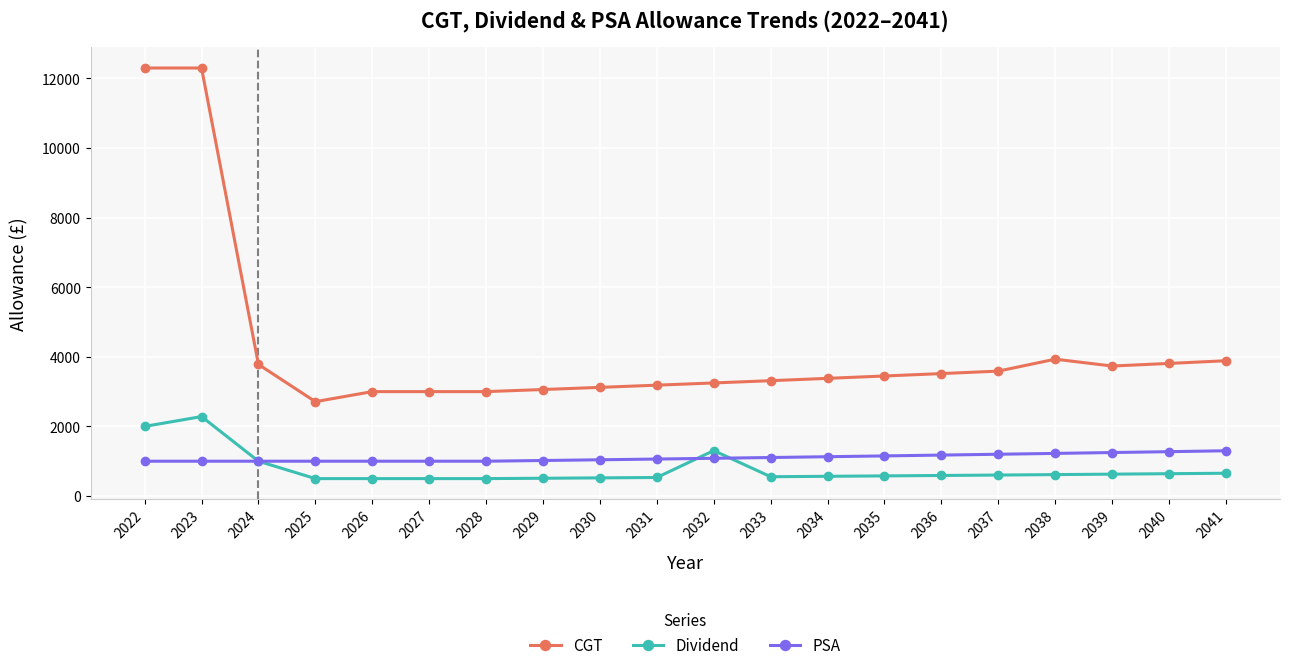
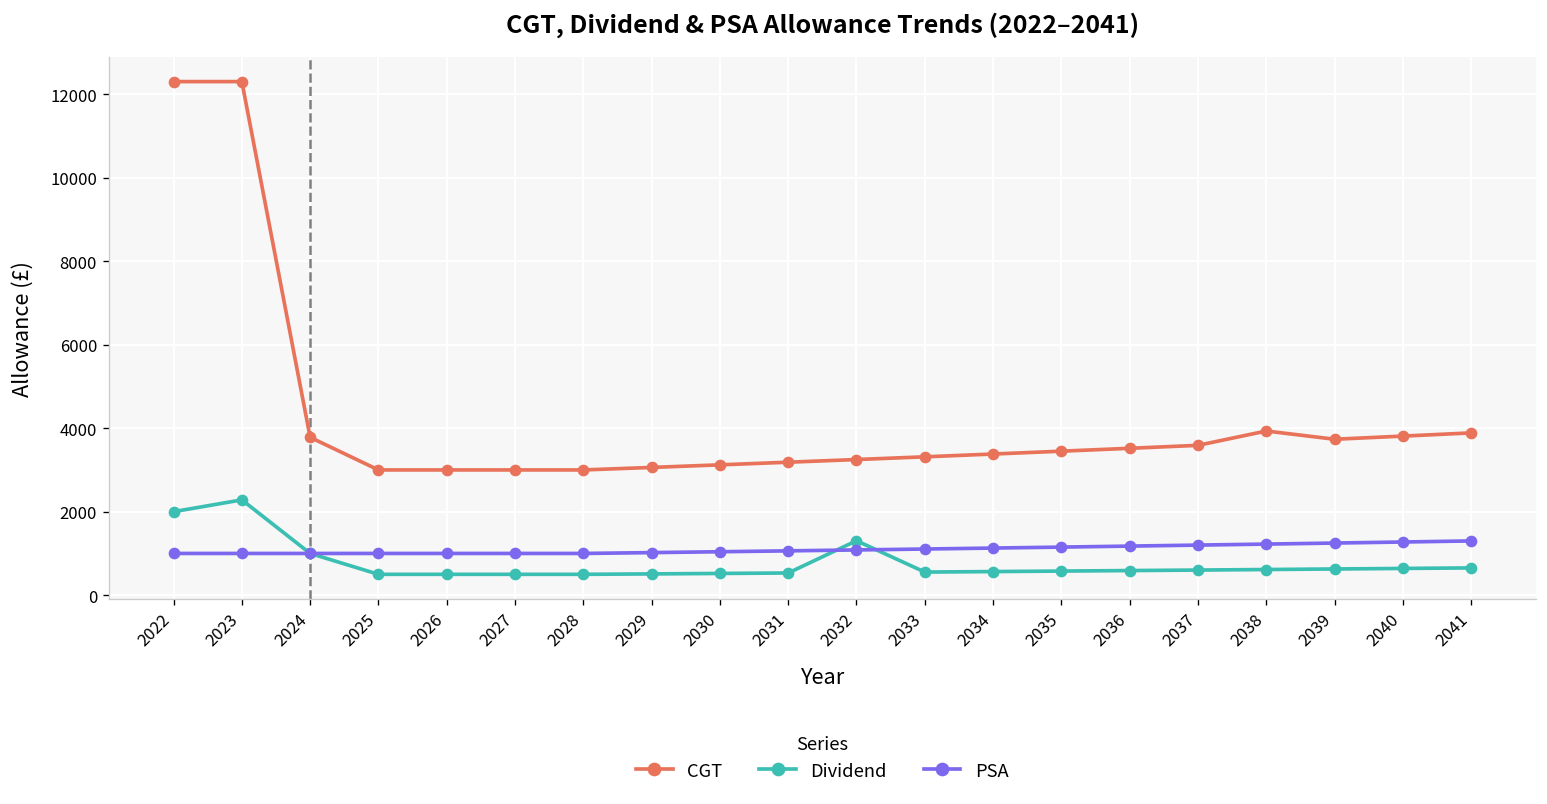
CGT, 2025: 2700 -> 3000
